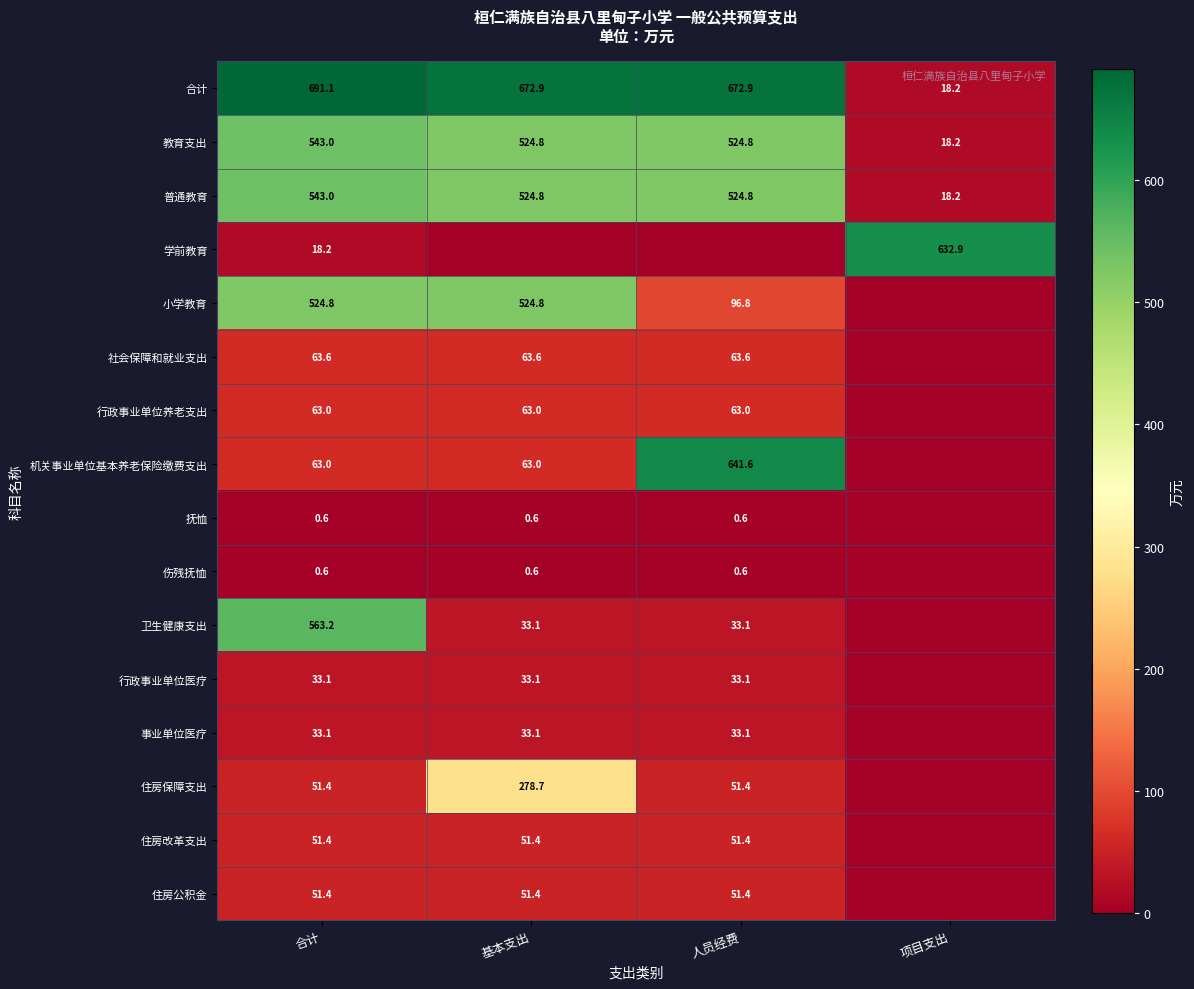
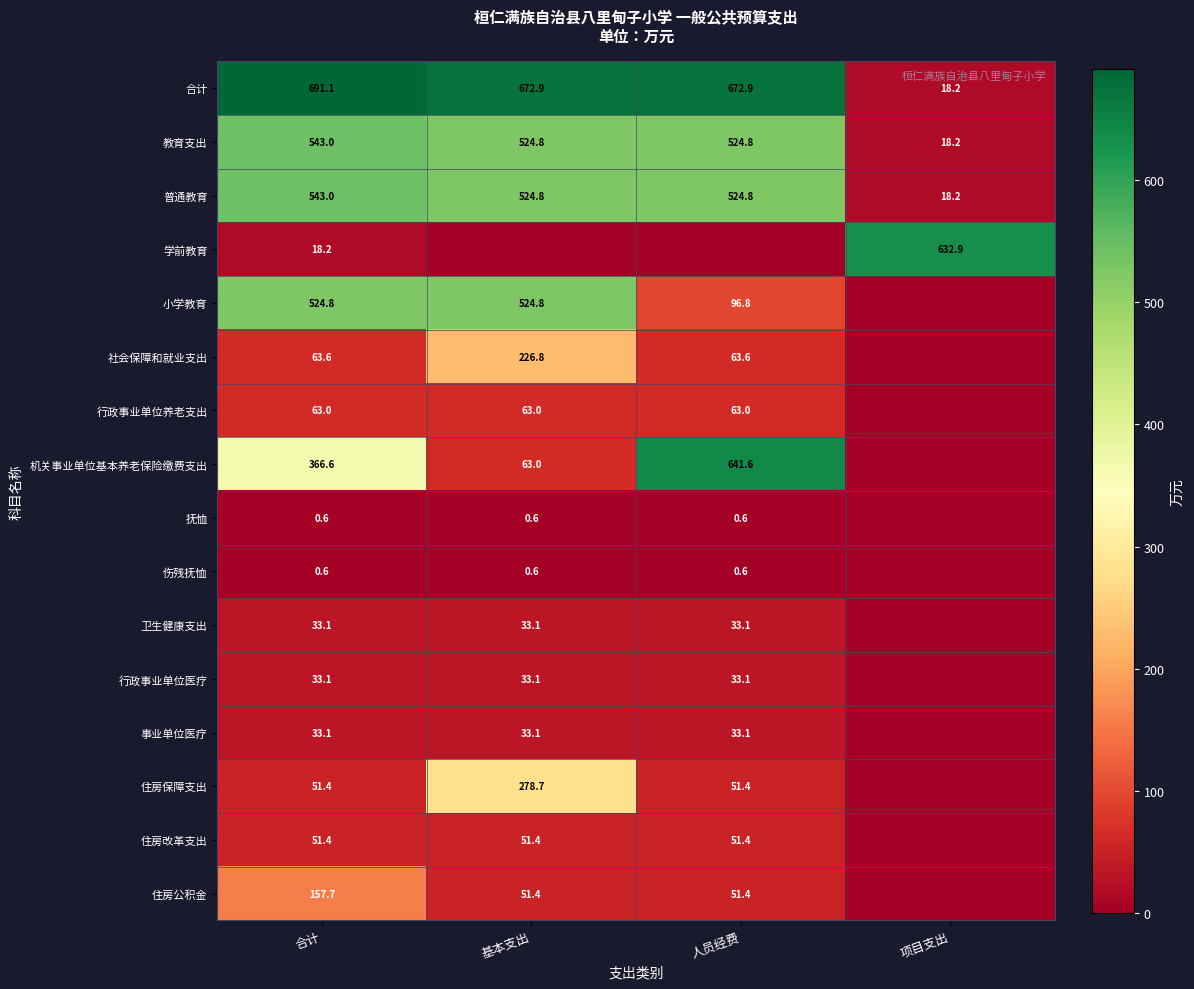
社会保障和就业支出, 基本支出: 63.6 -> 226.8
机关事业单位基本养老保险缴费支出, 合计: 63.0 -> 366.6
卫生健康支出, 合计: 563.2 -> 33.1
住房公积金, 合计: 51.4 -> 157.7
